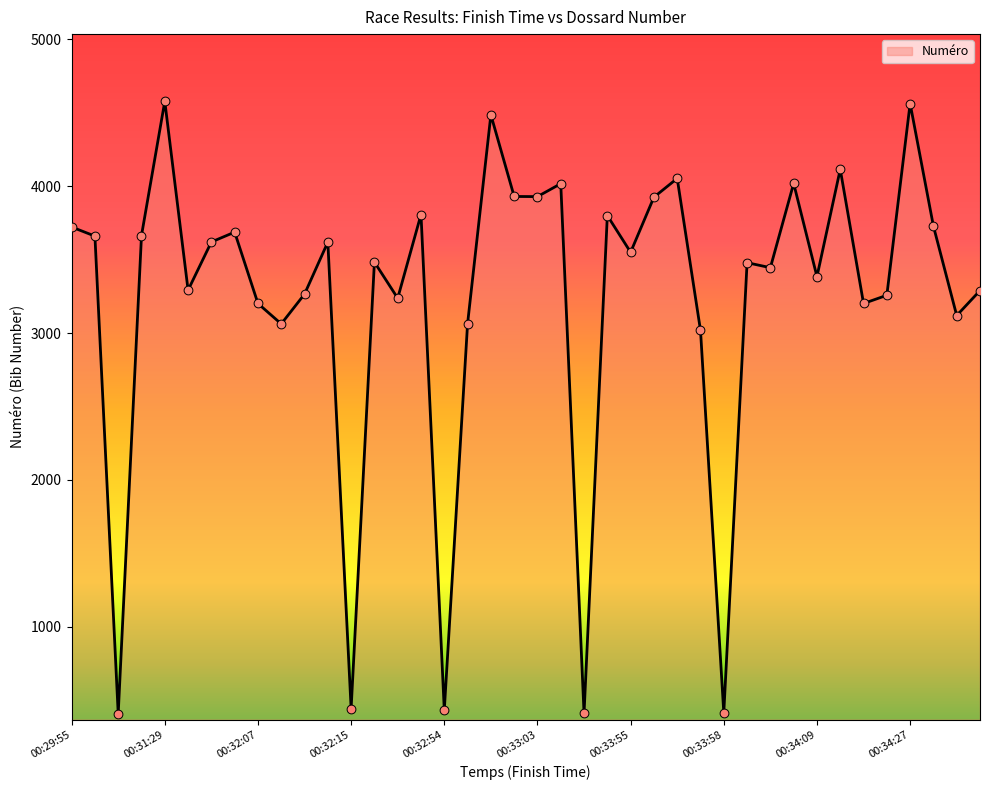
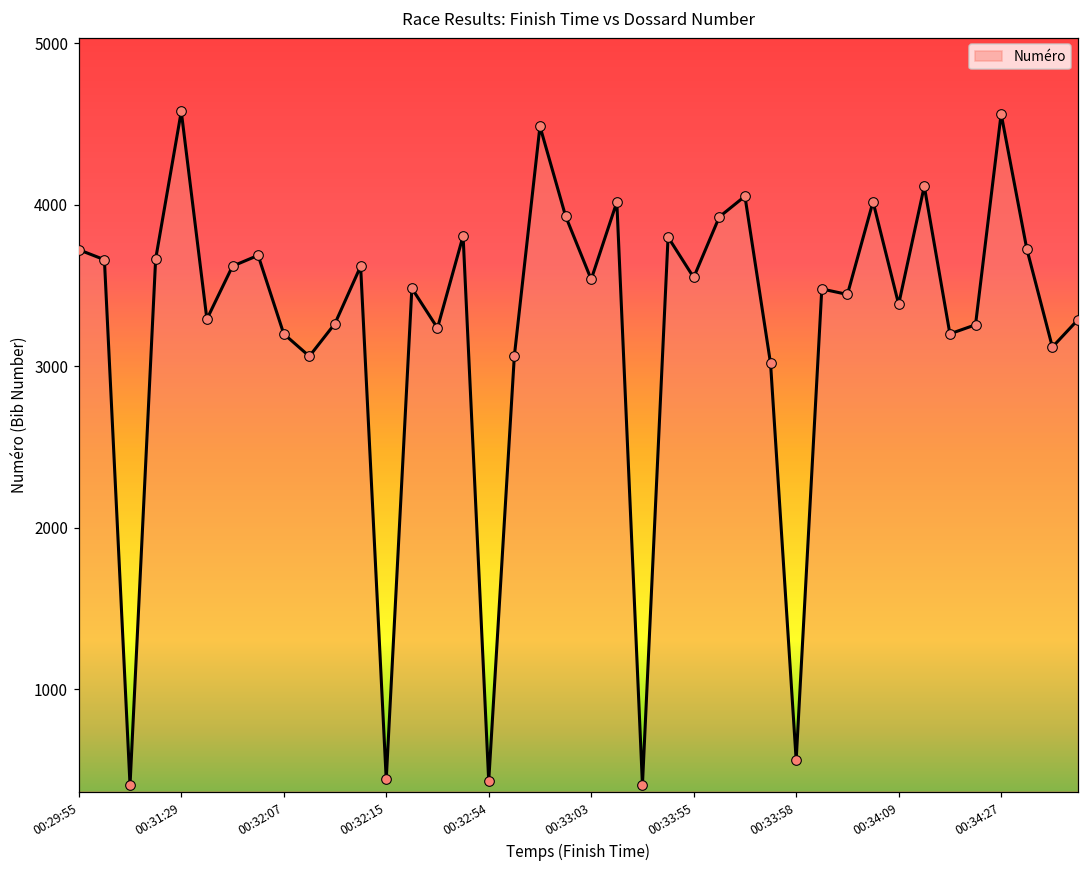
00:33:03: 3930 -> 3540
00:33:58: 410 -> 560
